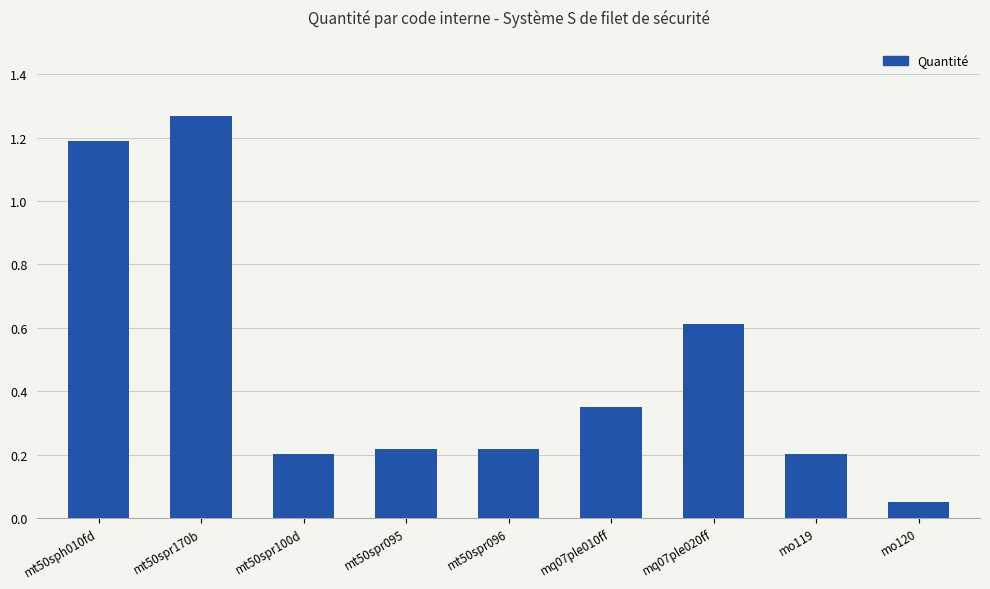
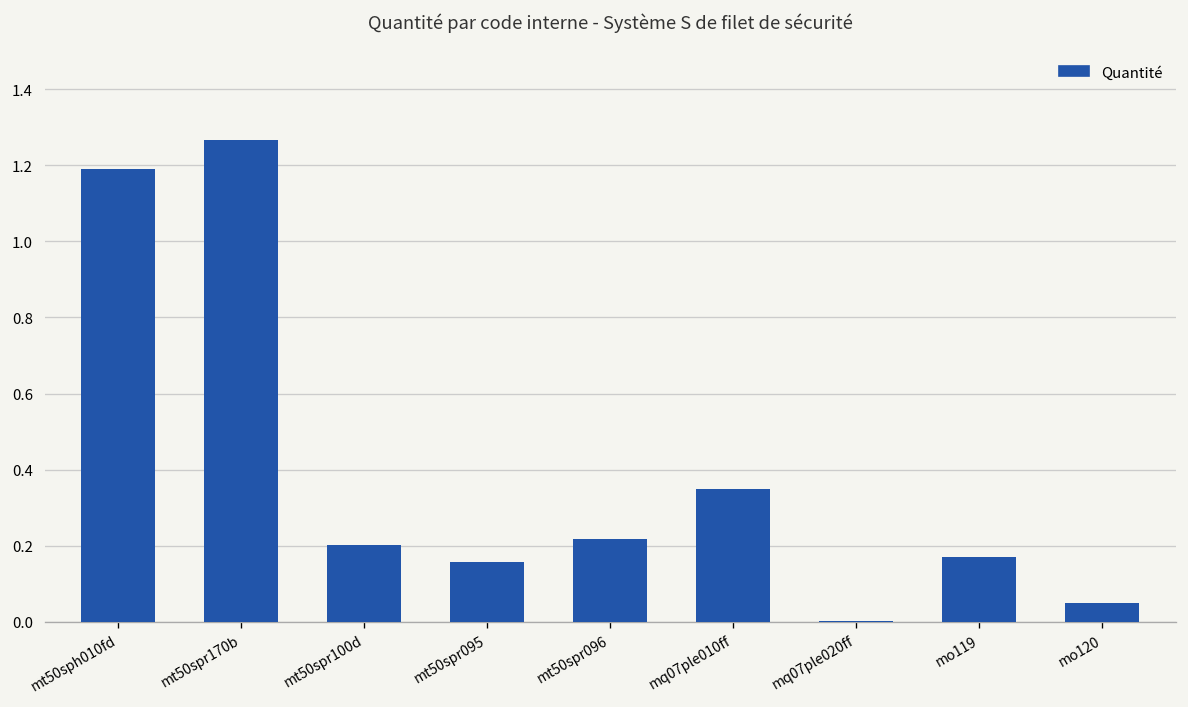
mt50spr095: 0.22 -> 0.16
mq07ple020ff: 0.61 -> 0.00
mo119: 0.20 -> 0.17
